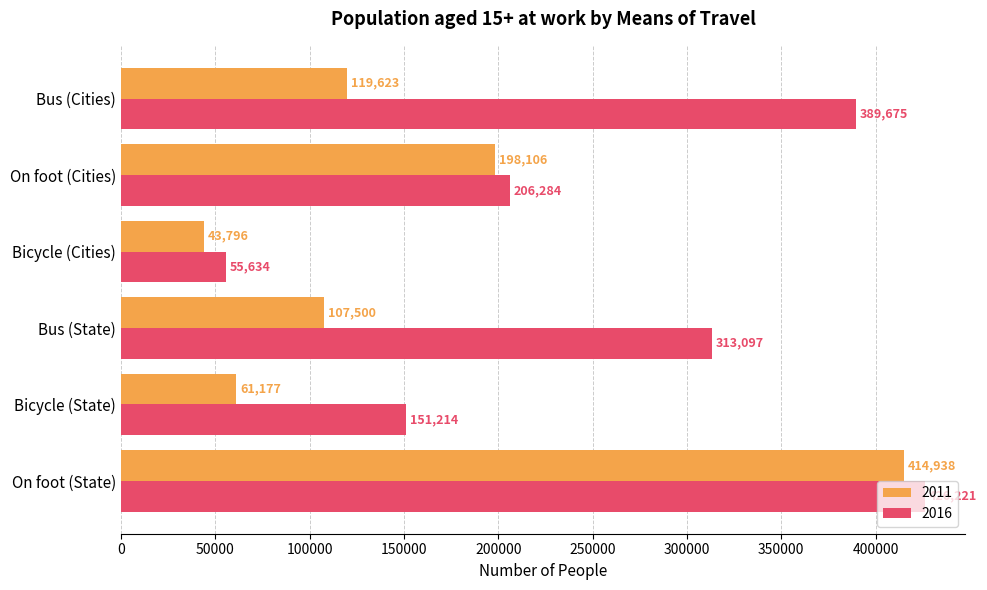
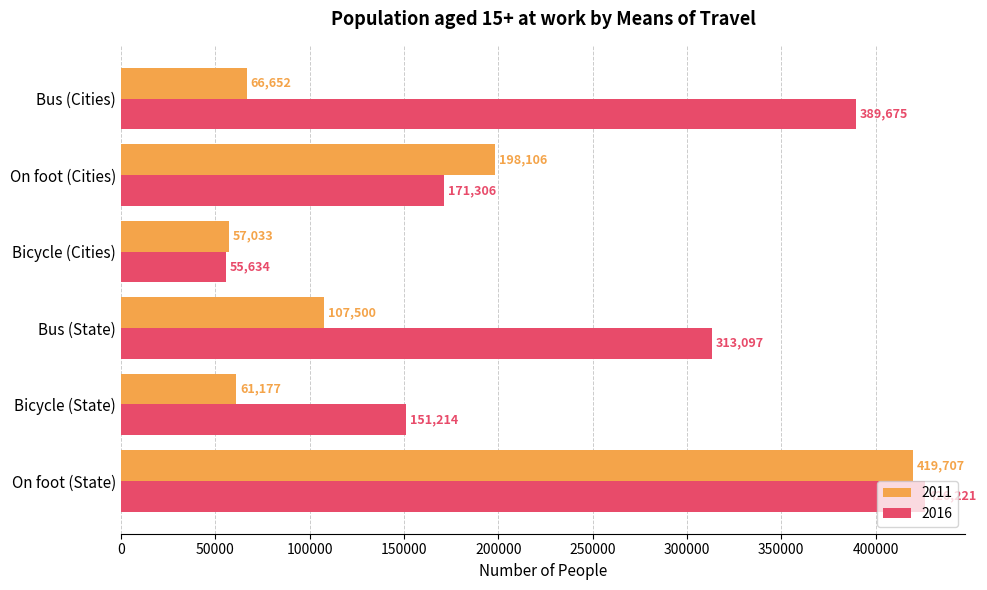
2011, Bus (Cities): 119,623 -> 66,652
2016, On foot (Cities): 206,284 -> 171,306
2011, Bicycle (Cities): 43,796 -> 57,033
2011, On foot (State): 414,938 -> 419,707
